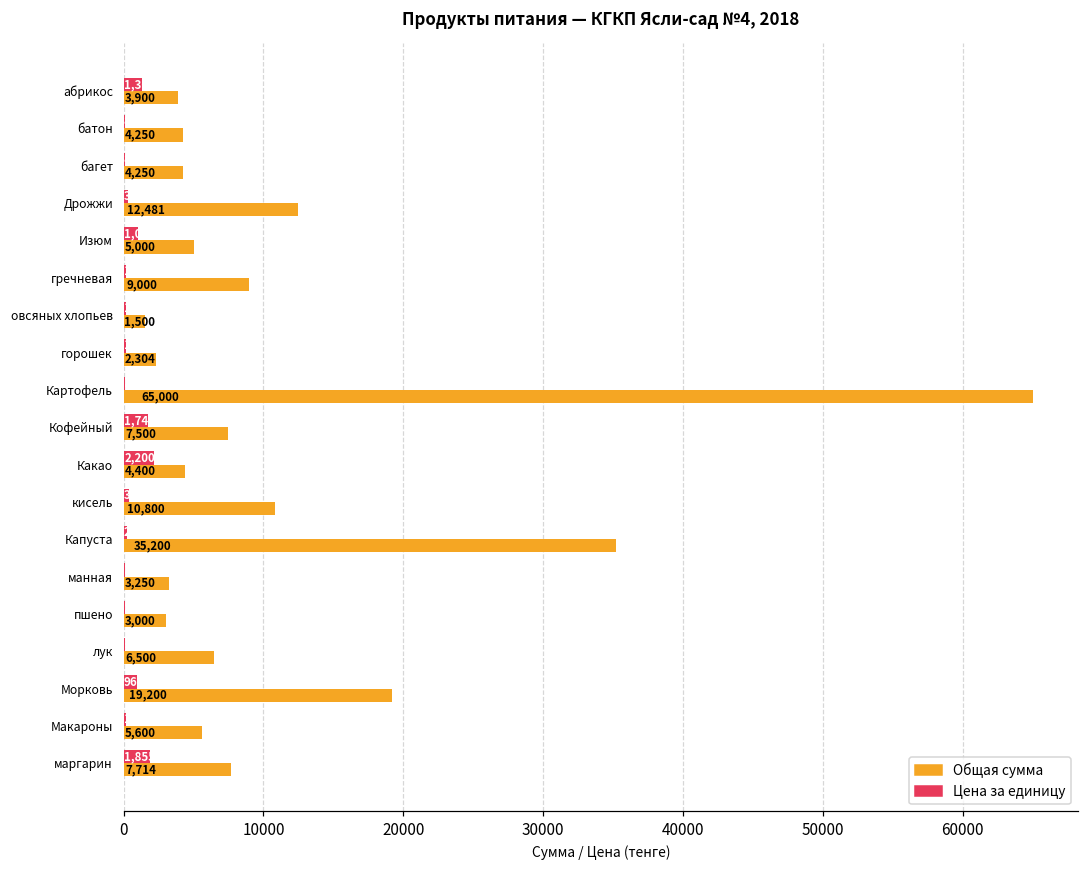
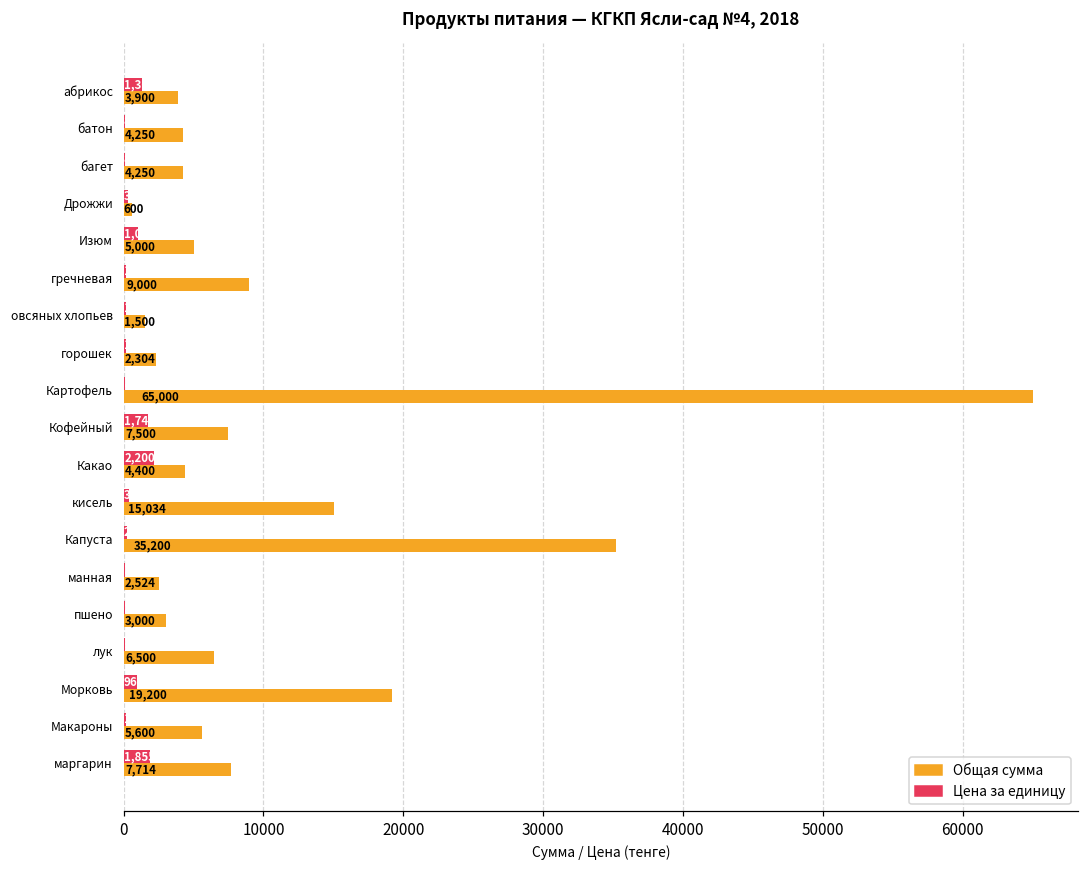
Общая сумма, Дрожжи: 12,481 -> 600
Общая сумма, кисель: 10,800 -> 15,034
Общая сумма, манная: 3,250 -> 2,524
